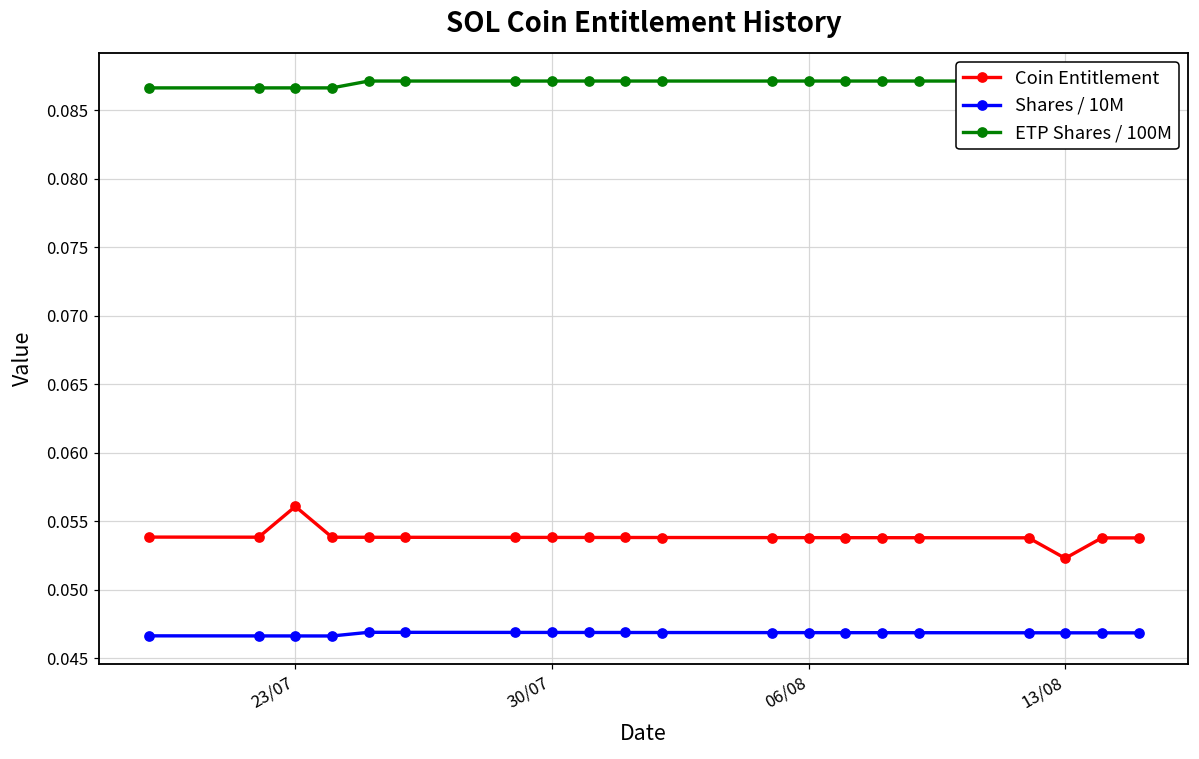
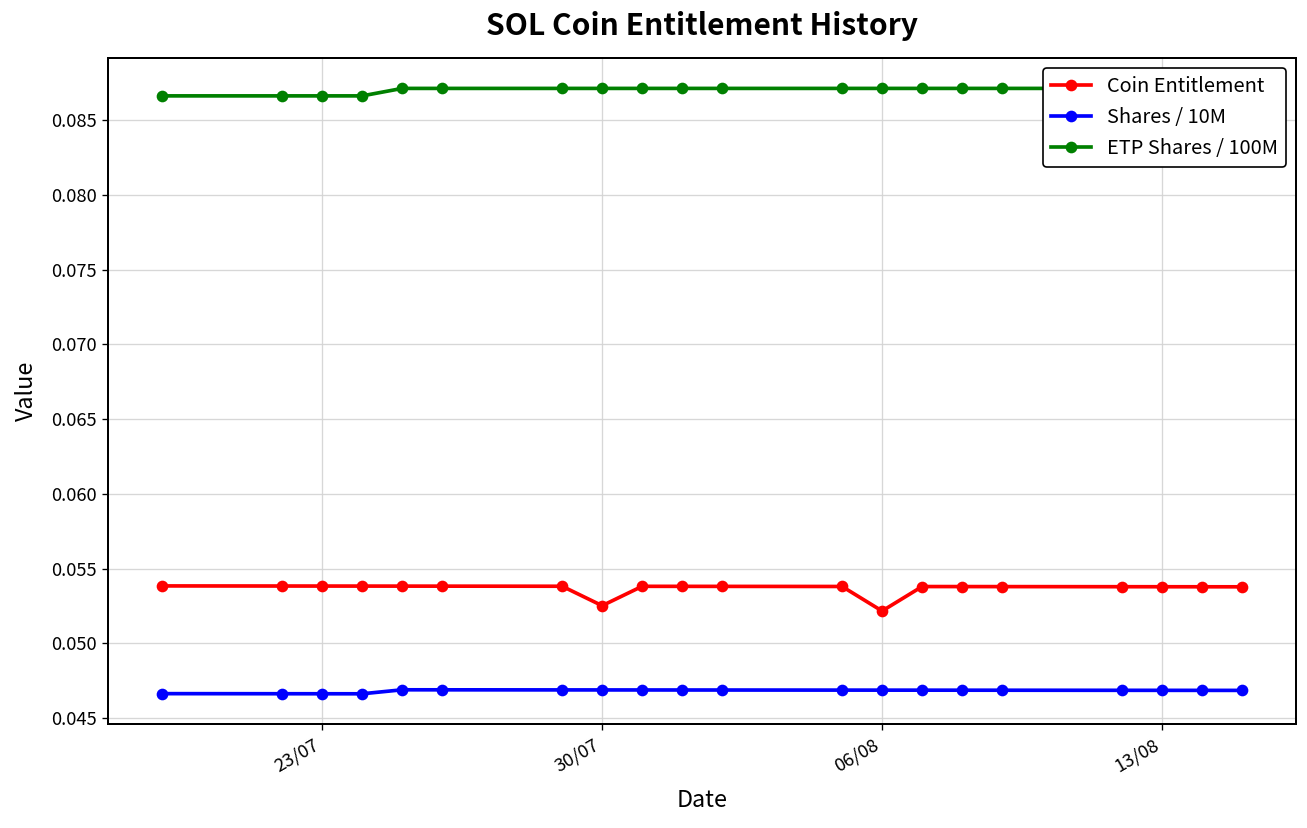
Coin Entitlement, 23/07: 0.0561 -> 0.0538
Coin Entitlement, 30/07: 0.0538 -> 0.0525
Coin Entitlement, 06/08: 0.0538 -> 0.0522
Coin Entitlement, 13/08: 0.0523 -> 0.0538
